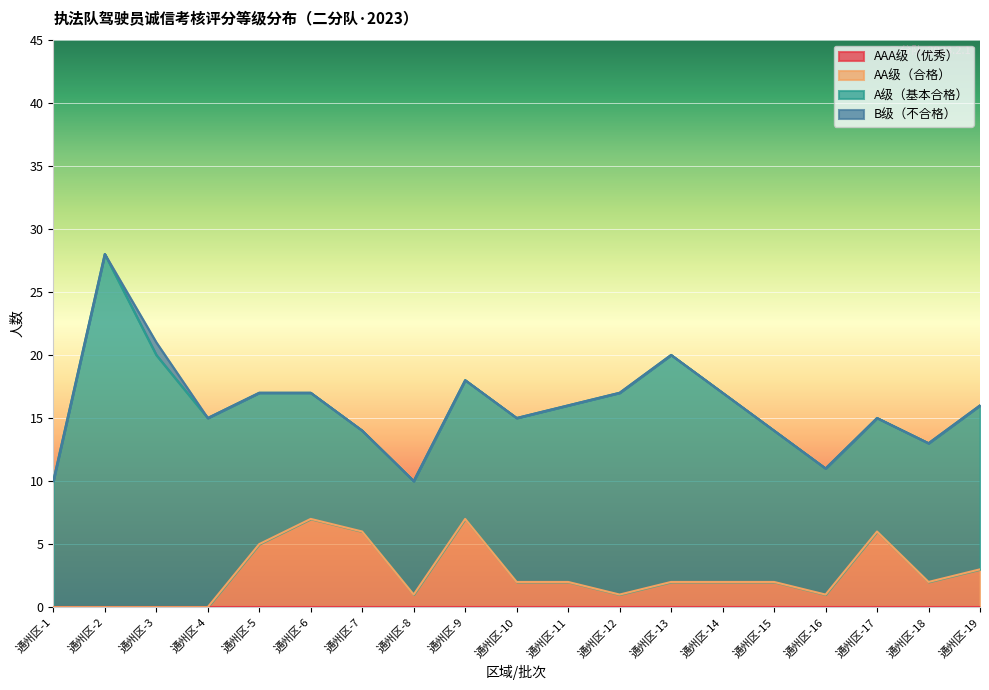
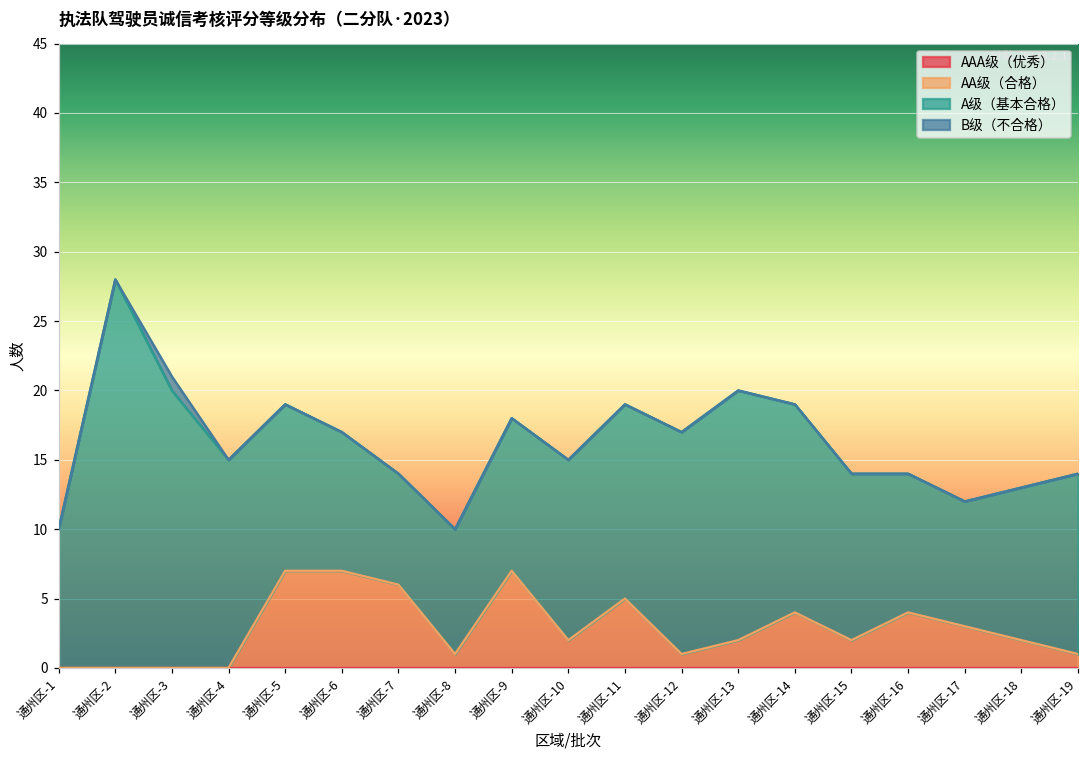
AA级（合格）, 通州区-5: 5 -> 7
AA级（合格）, 通州区-11: 2 -> 5
AA级（合格）, 通州区-14: 2 -> 4
AA级（合格）, 通州区-16: 1 -> 4
AA级（合格）, 通州区-17: 6 -> 3
AA级（合格）, 通州区-19: 3 -> 1
